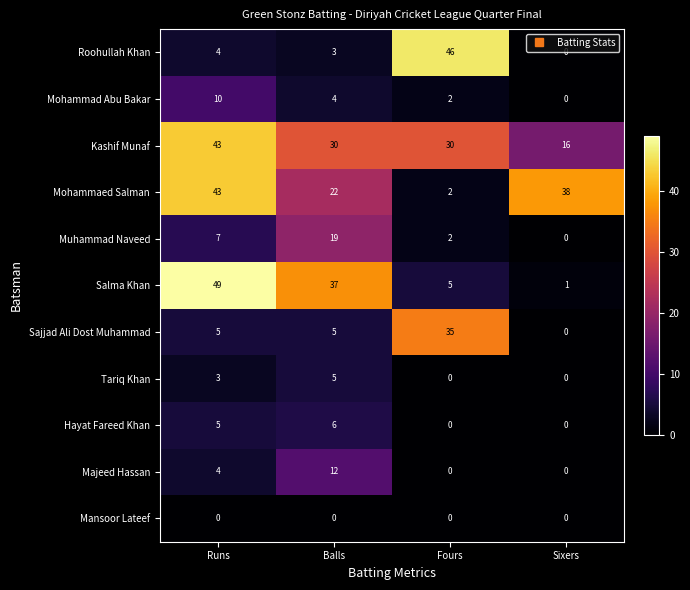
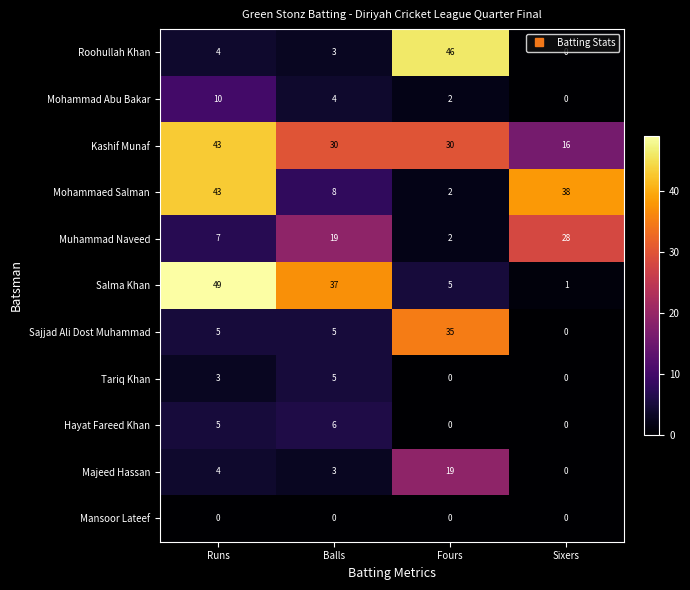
Mohammaed Salman, Balls: 22 -> 8
Muhammad Naveed, Sixers: 0 -> 28
Majeed Hassan, Balls: 12 -> 3
Majeed Hassan, Fours: 0 -> 19
